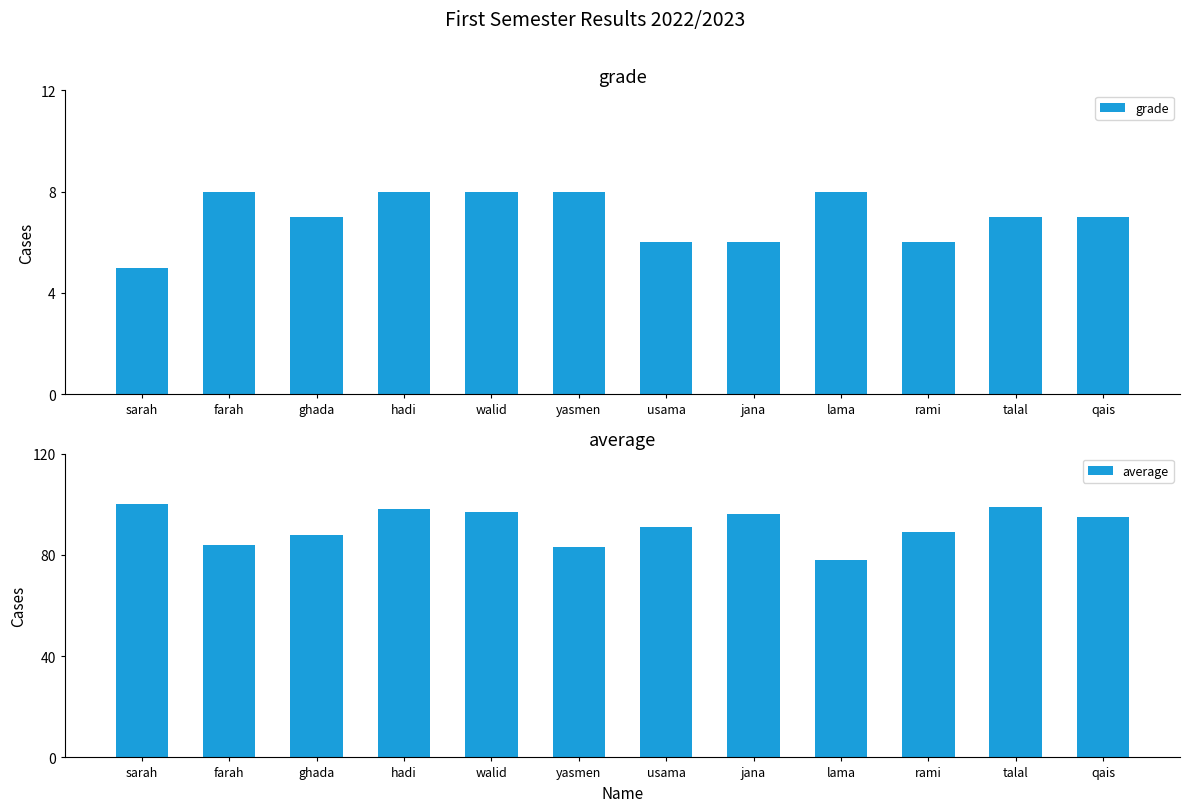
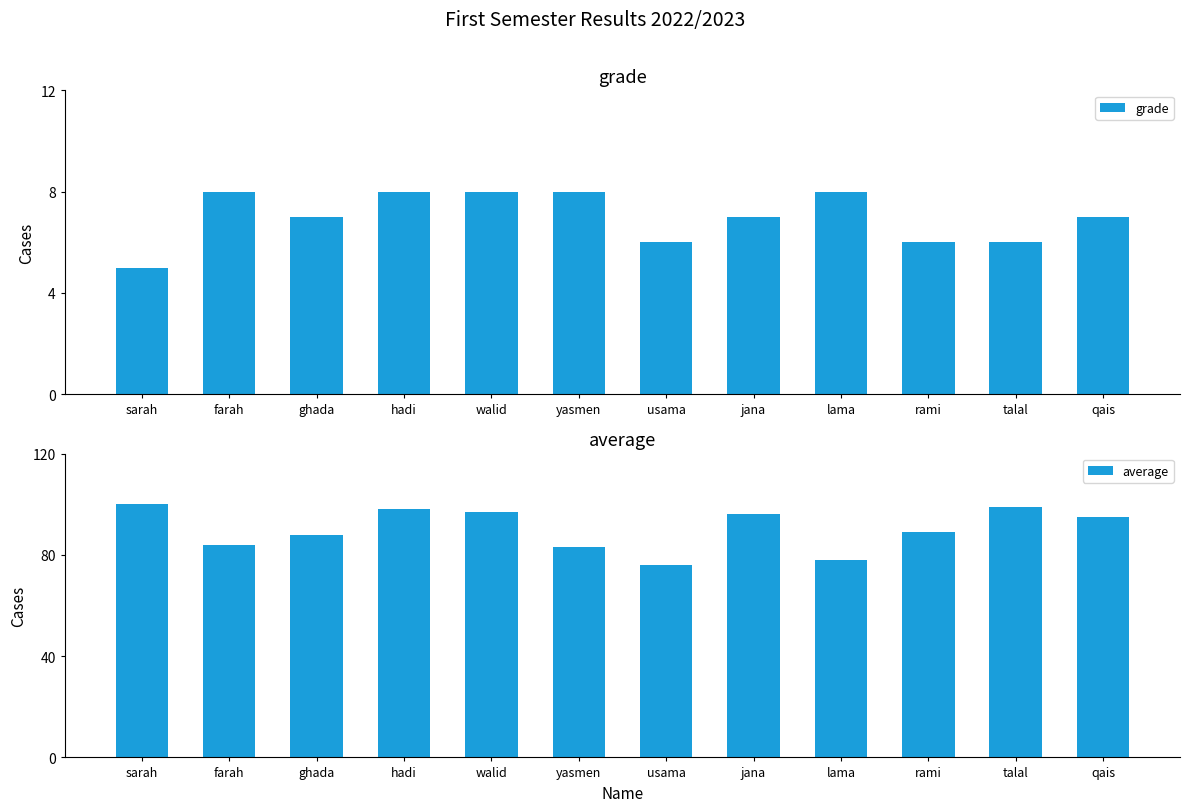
grade, jana: 6 -> 7
grade, talal: 7 -> 6
average, usama: 91 -> 76
